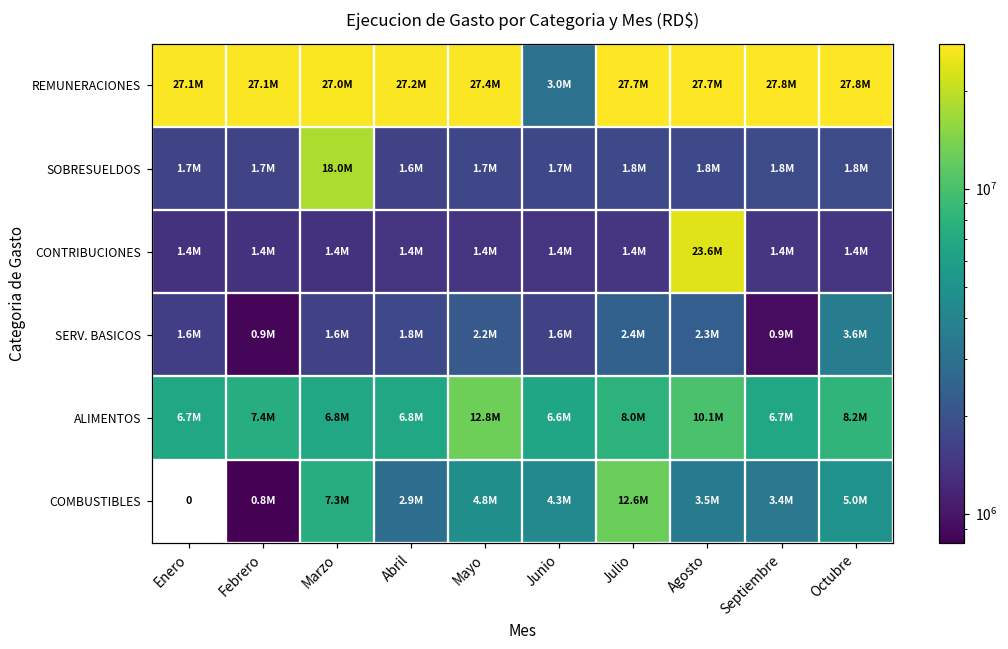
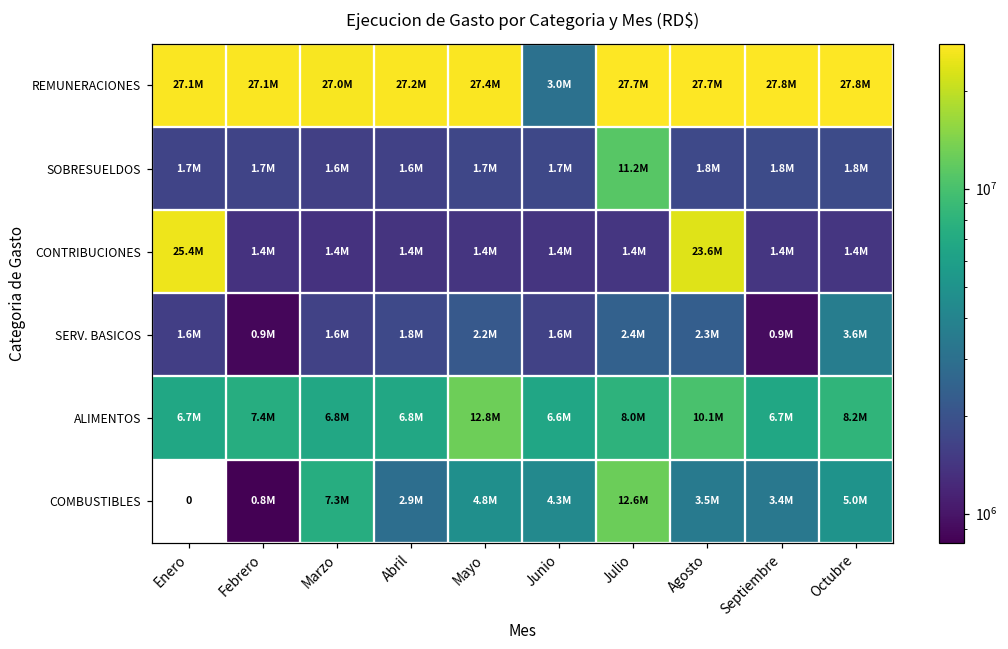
SOBRESUELDOS, Marzo: 18.0M -> 1.6M
SOBRESUELDOS, Julio: 1.8M -> 11.2M
CONTRIBUCIONES, Enero: 1.4M -> 25.4M
